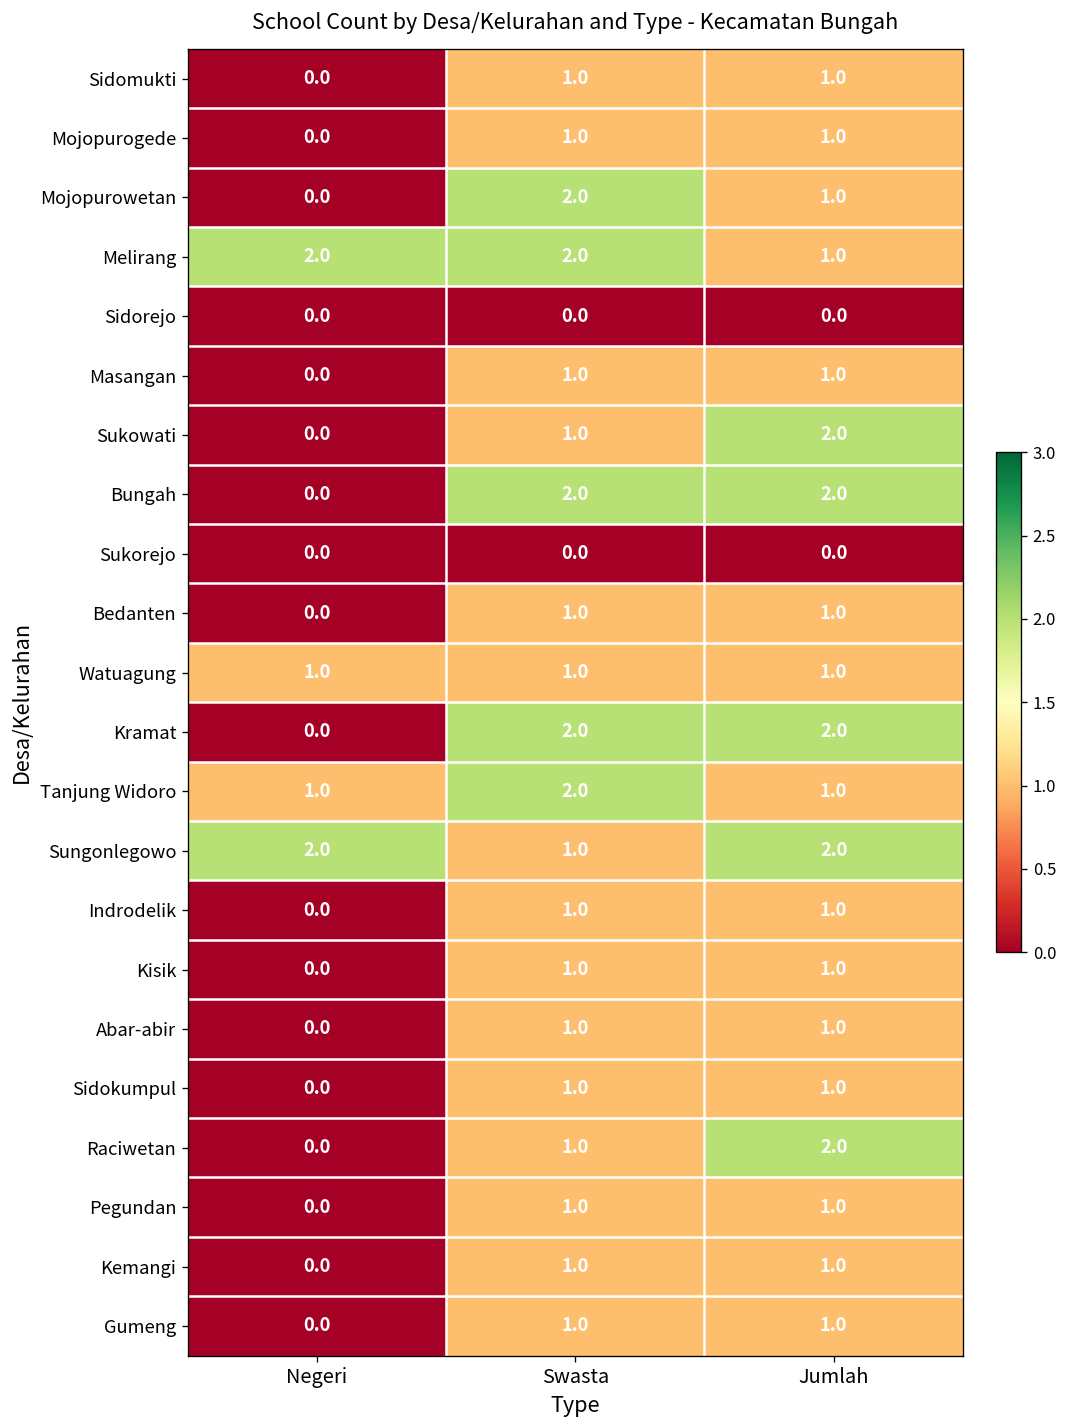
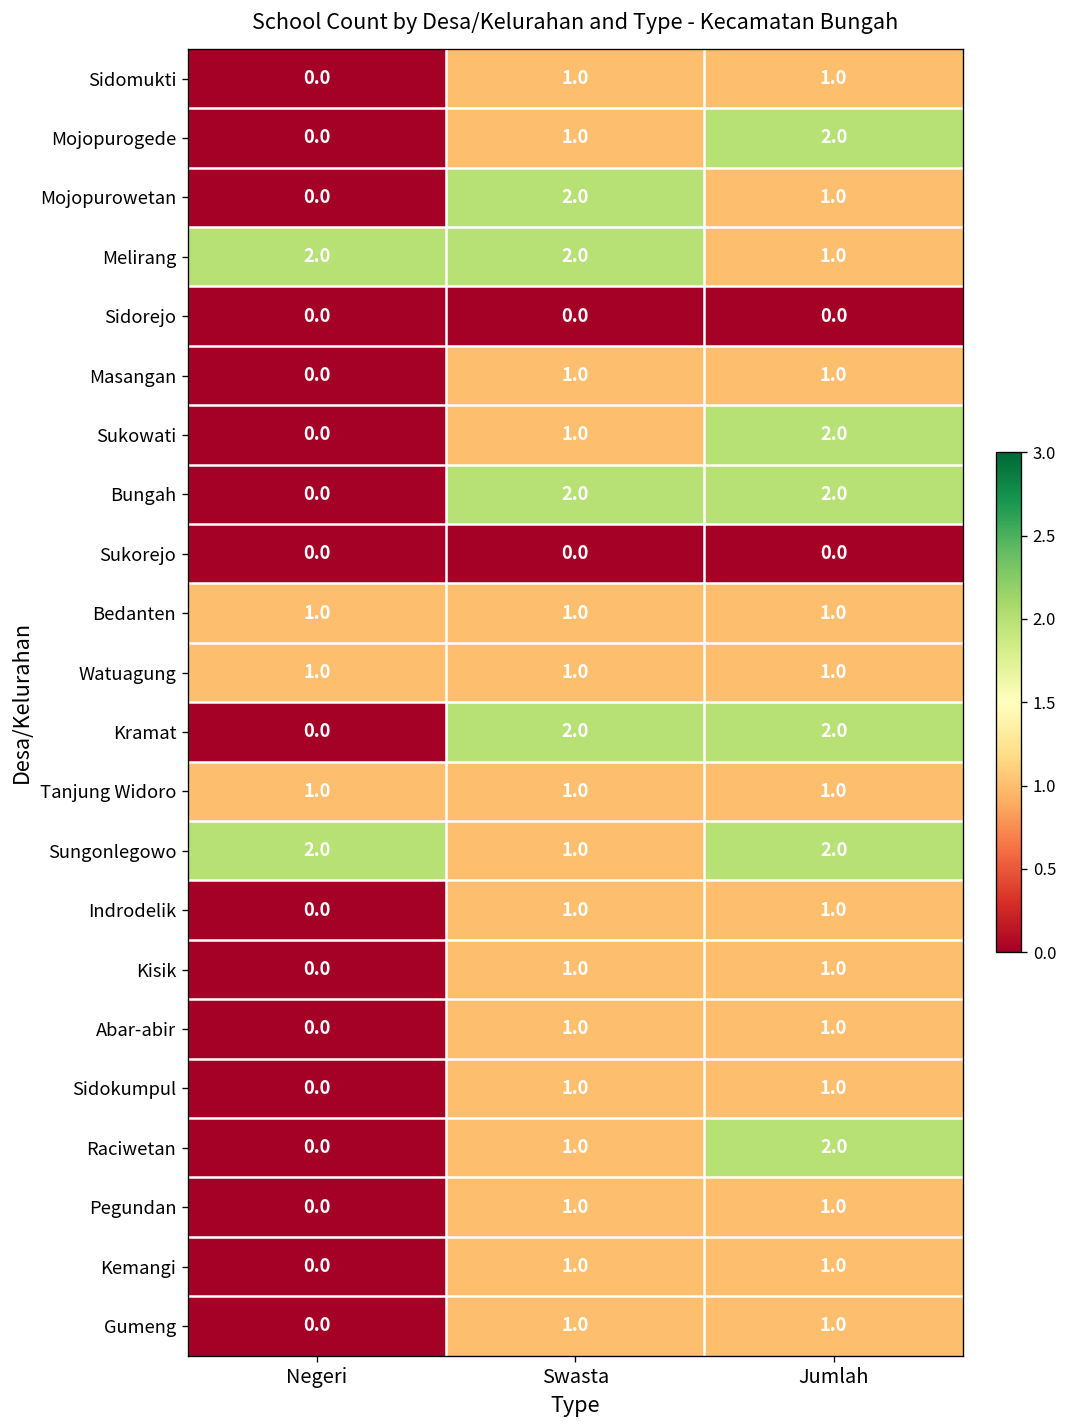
Mojopurogede, Jumlah: 1.0 -> 2.0
Bedanten, Negeri: 0.0 -> 1.0
Tanjung Widoro, Swasta: 2.0 -> 1.0
